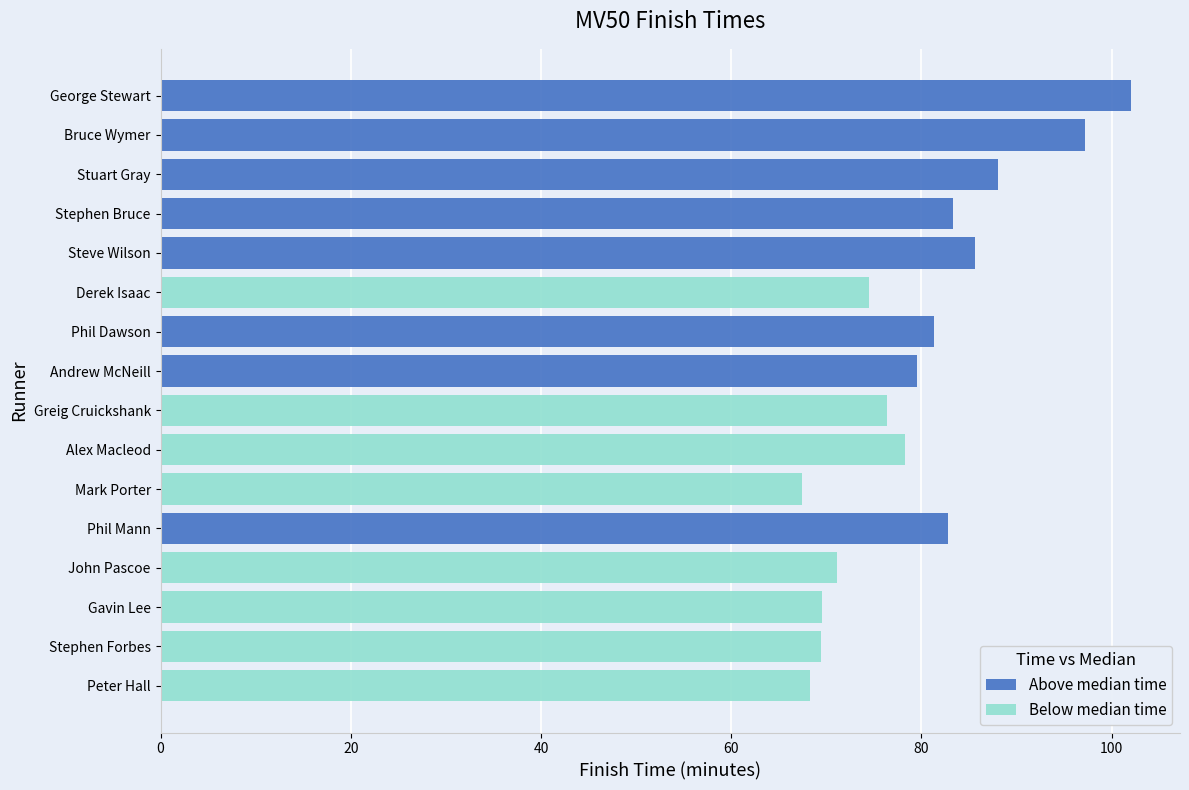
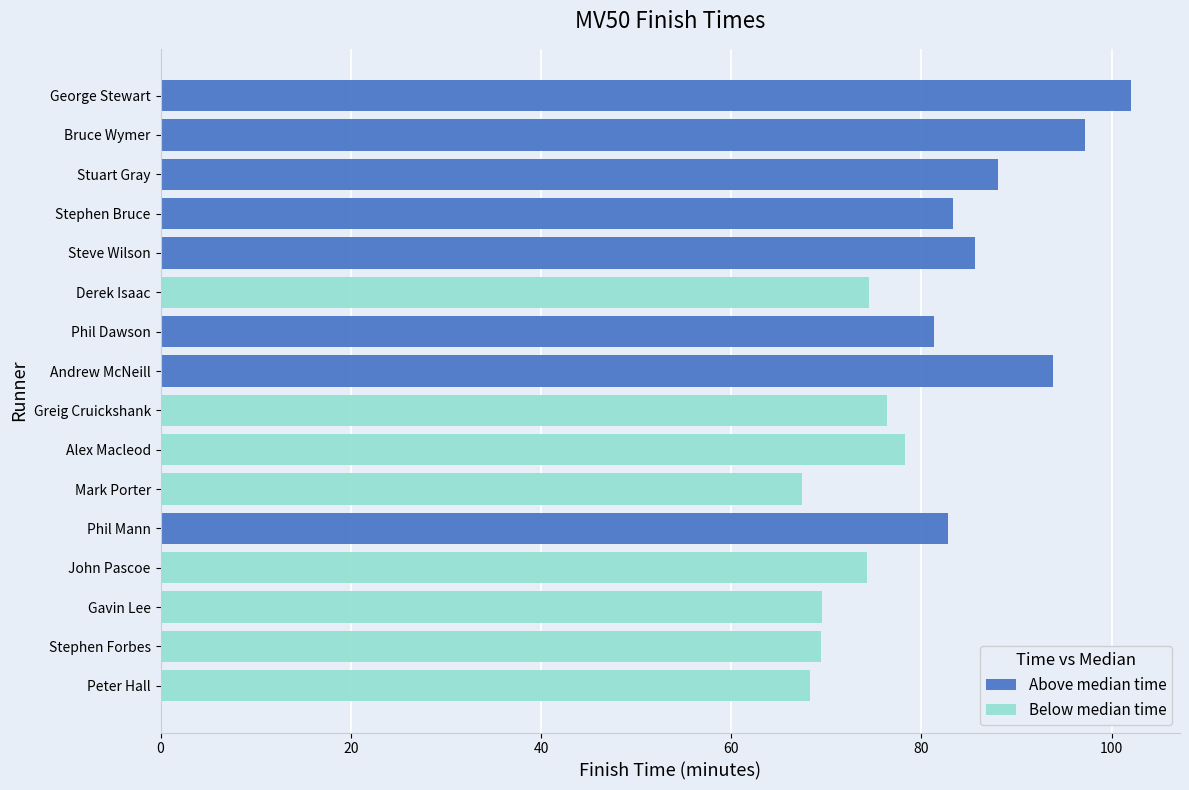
Above median time, Andrew McNeill: 80 -> 94
Below median time, John Pascoe: 71 -> 74
